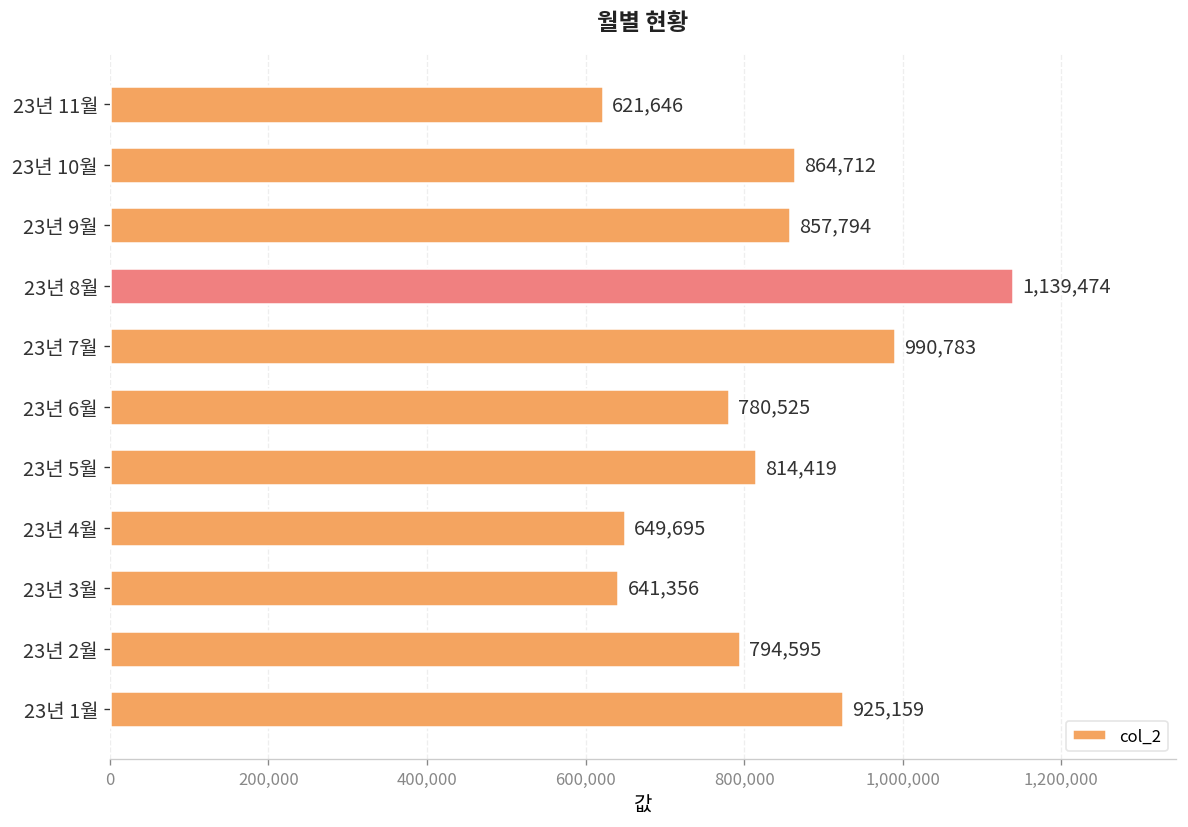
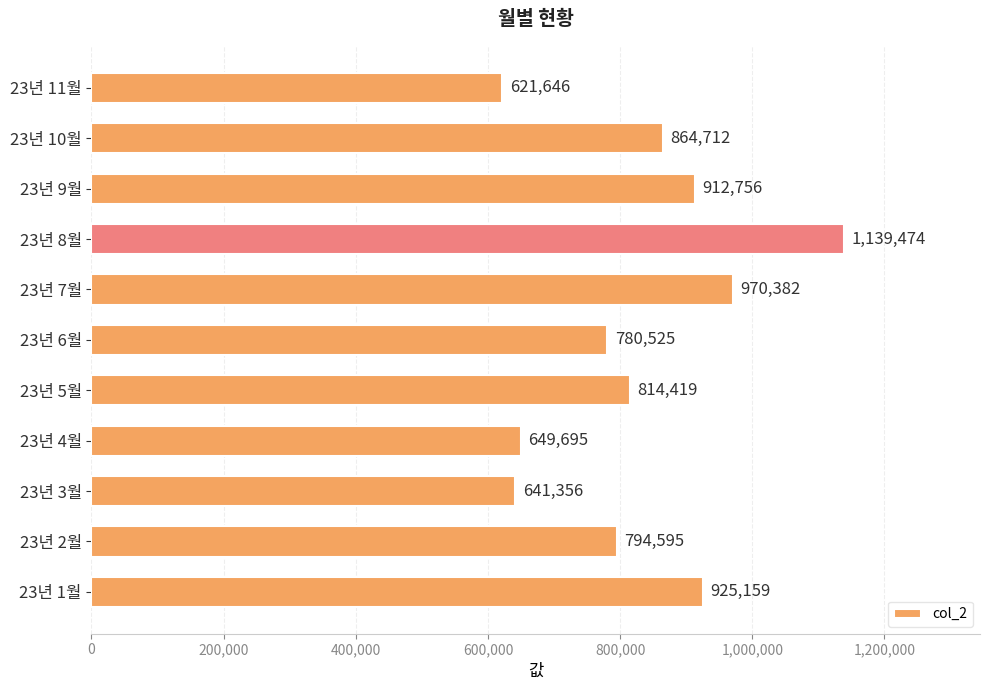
23년 9월: 857,794 -> 912,756
23년 7월: 990,783 -> 970,382
